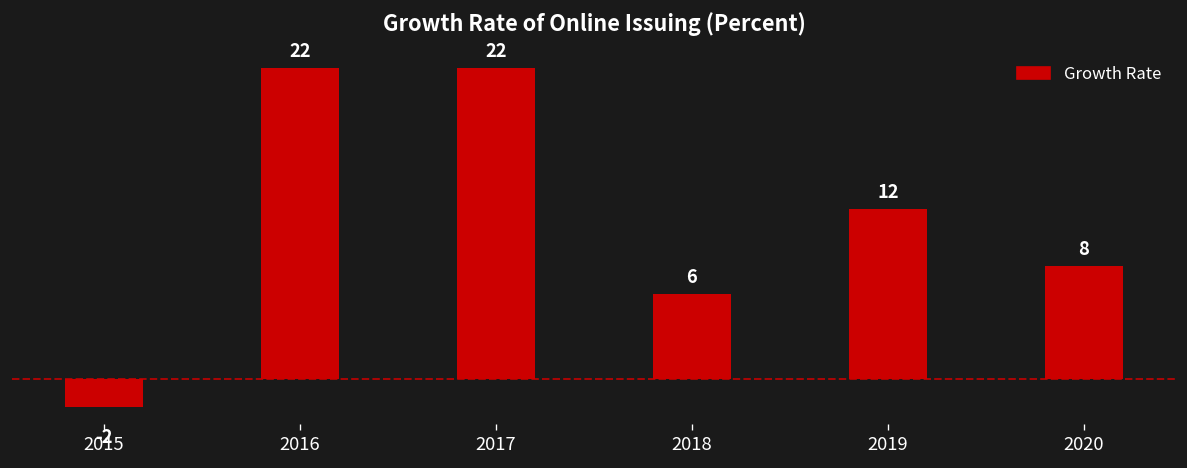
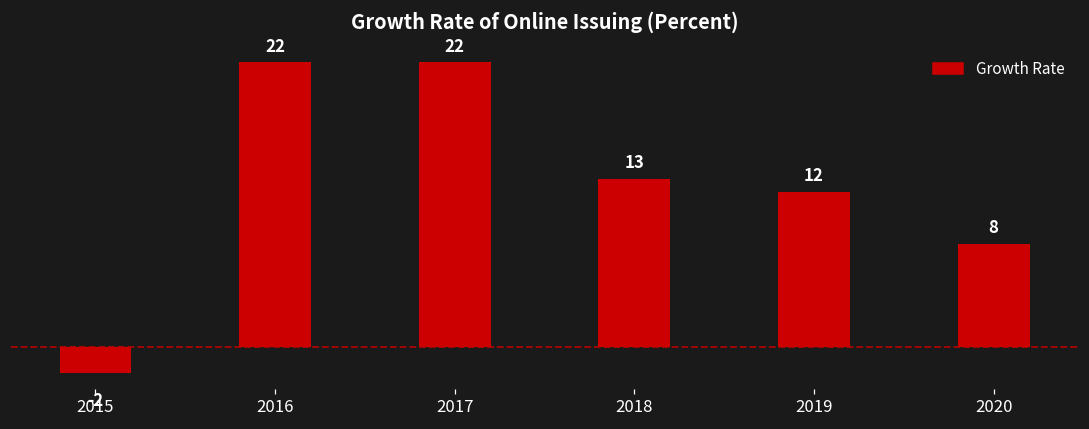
2018: 6 -> 13
